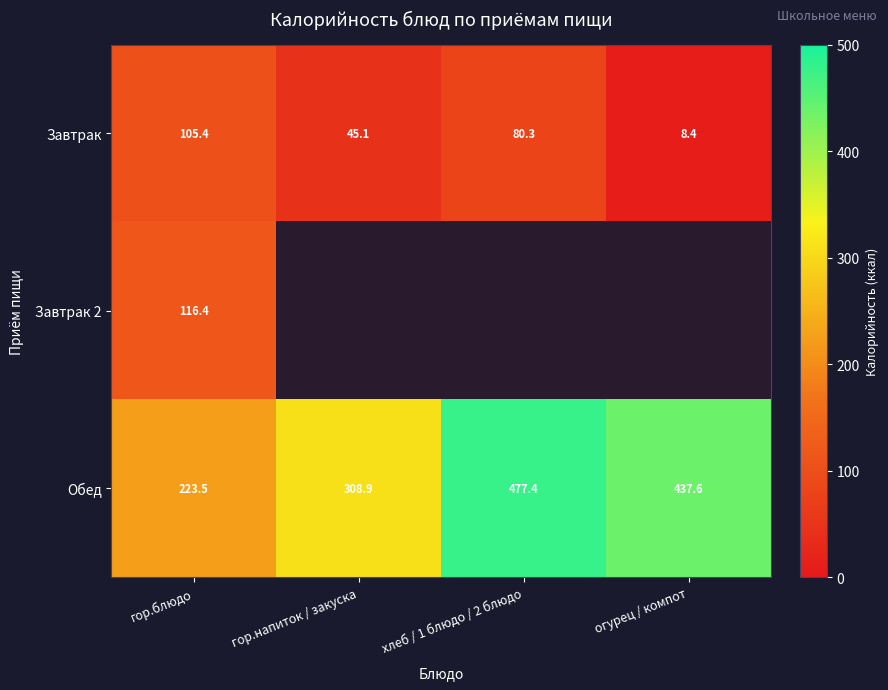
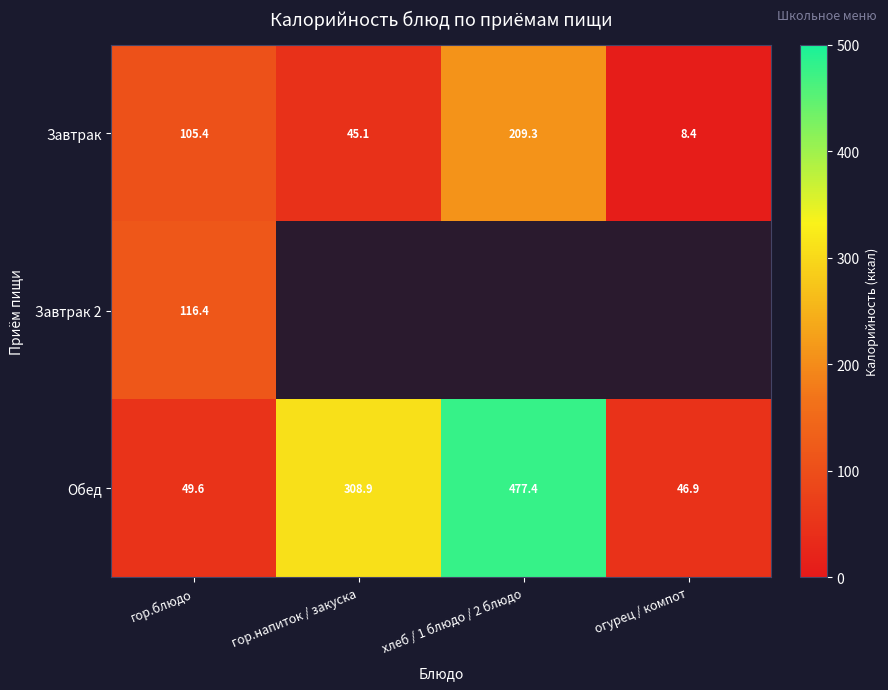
Завтрак, хлеб / 1 блюдо / 2 блюдо: 80.3 -> 209.3
Обед, гор.блюдо: 223.5 -> 49.6
Обед, огурец / компот: 437.6 -> 46.9
